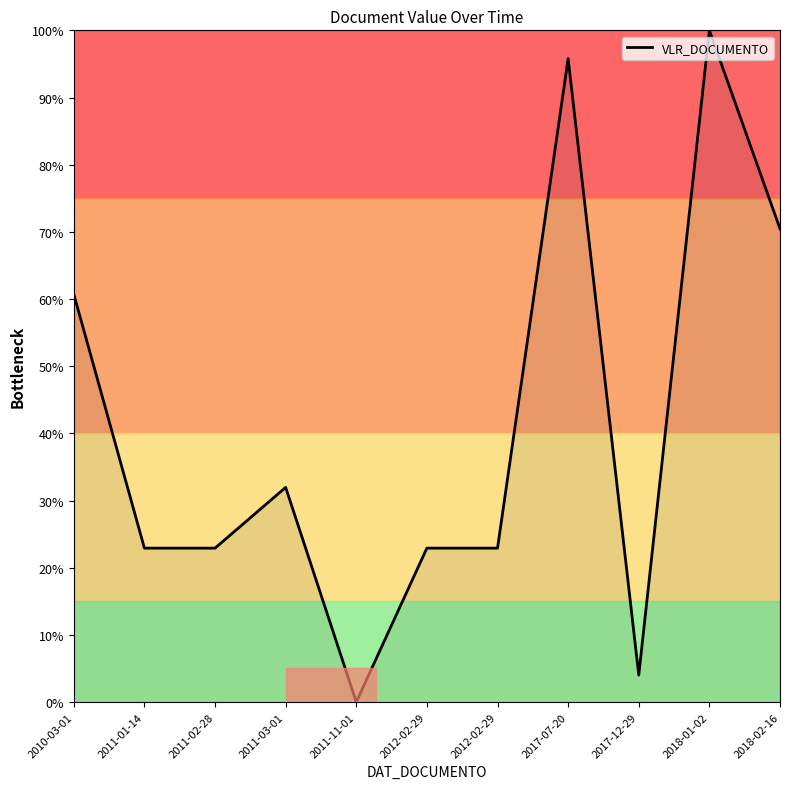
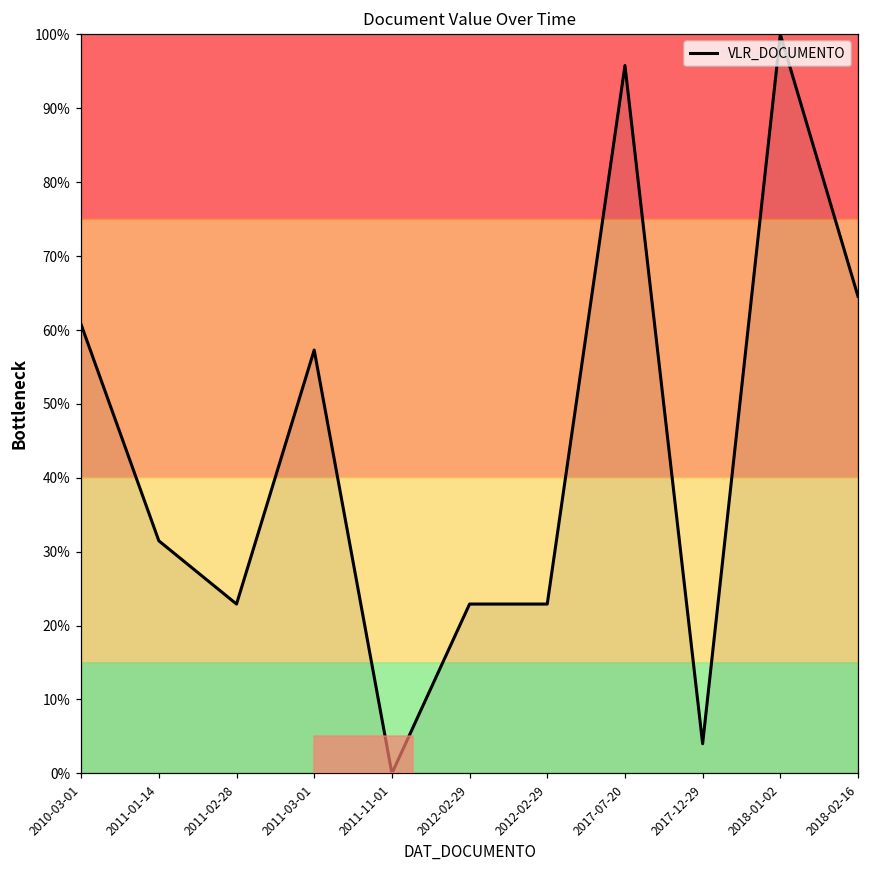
2011-01-14: 23% -> 31%
2011-03-01: 32% -> 57%
2018-02-16: 70% -> 65%
